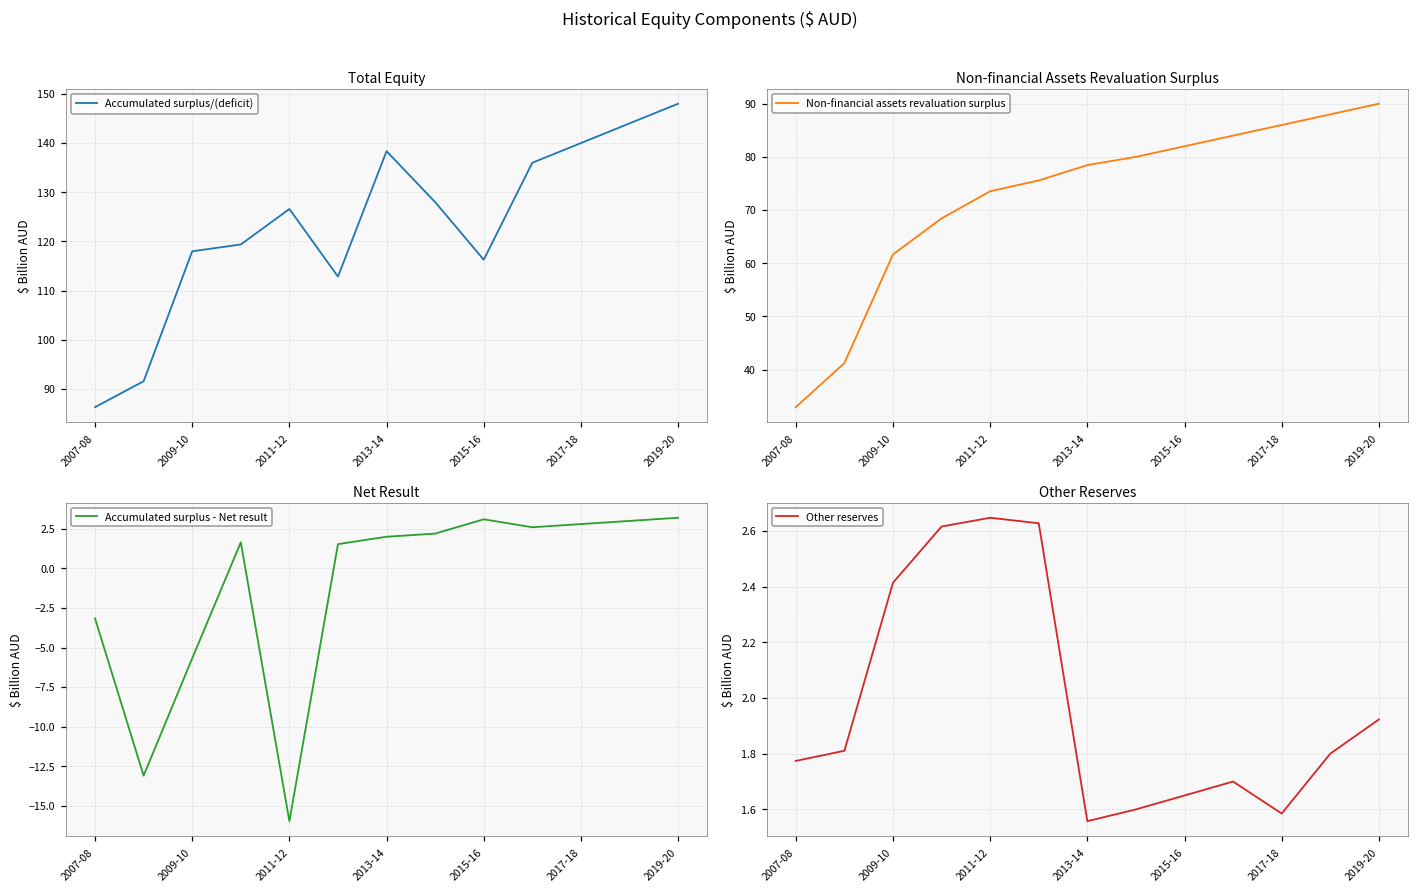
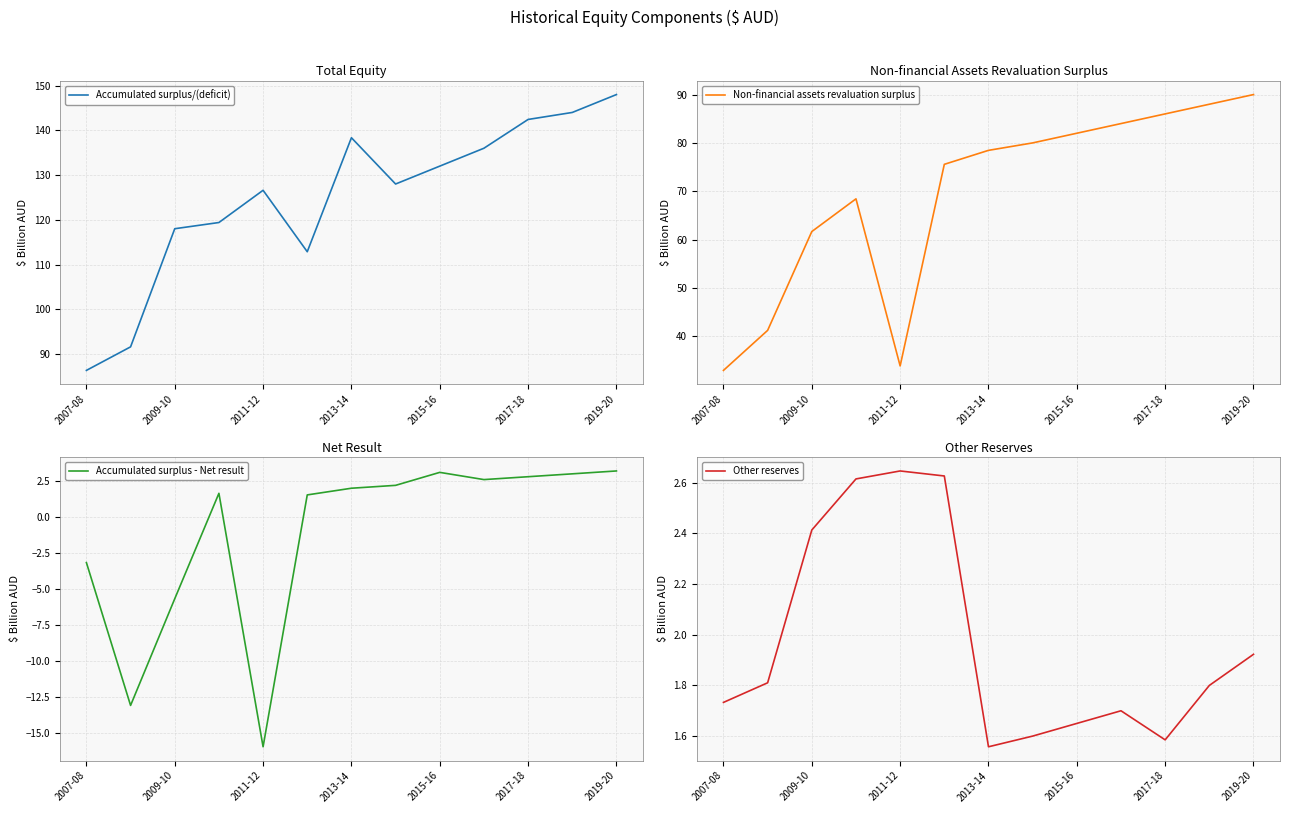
Total Equity, 2015-16: 116 -> 132
Total Equity, 2017-18: 140 -> 142
Non-financial Assets Revaluation Surplus, 2011-12: 74 -> 34
Other Reserves, 2007-08: 1.77 -> 1.73
